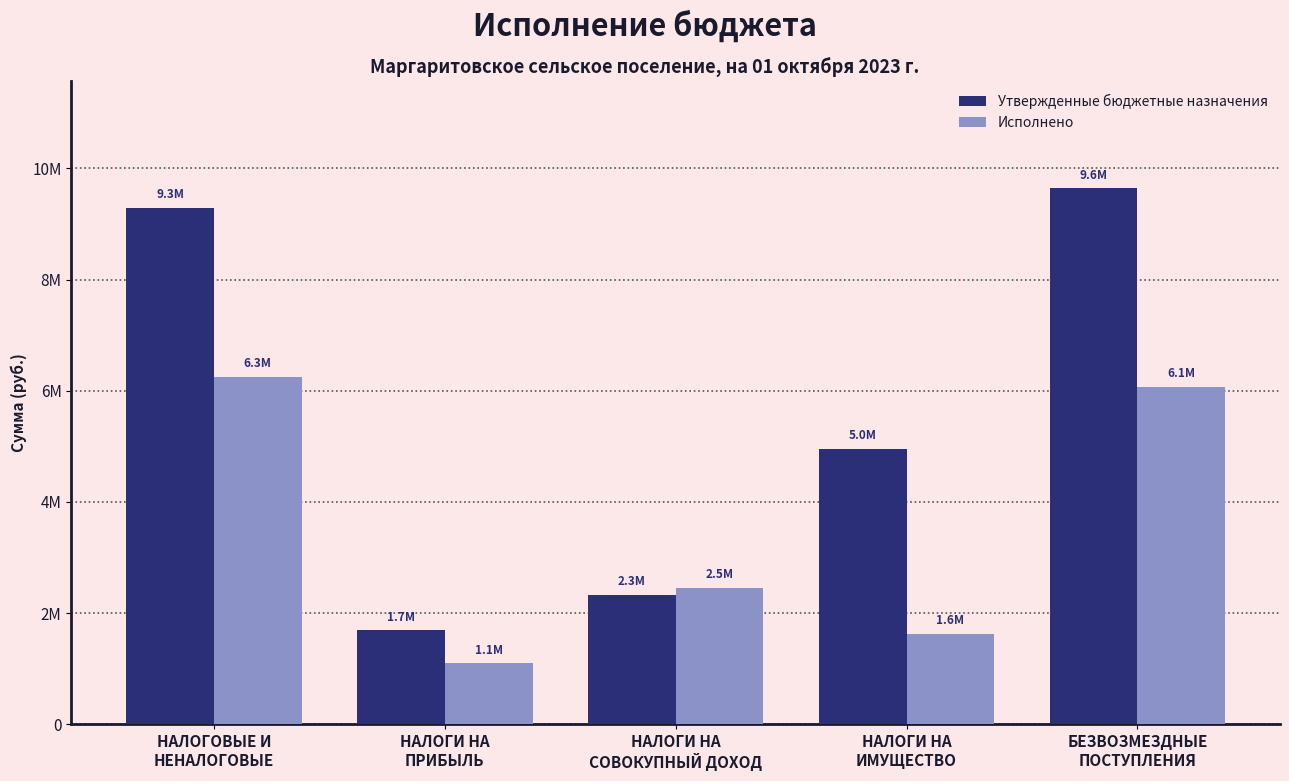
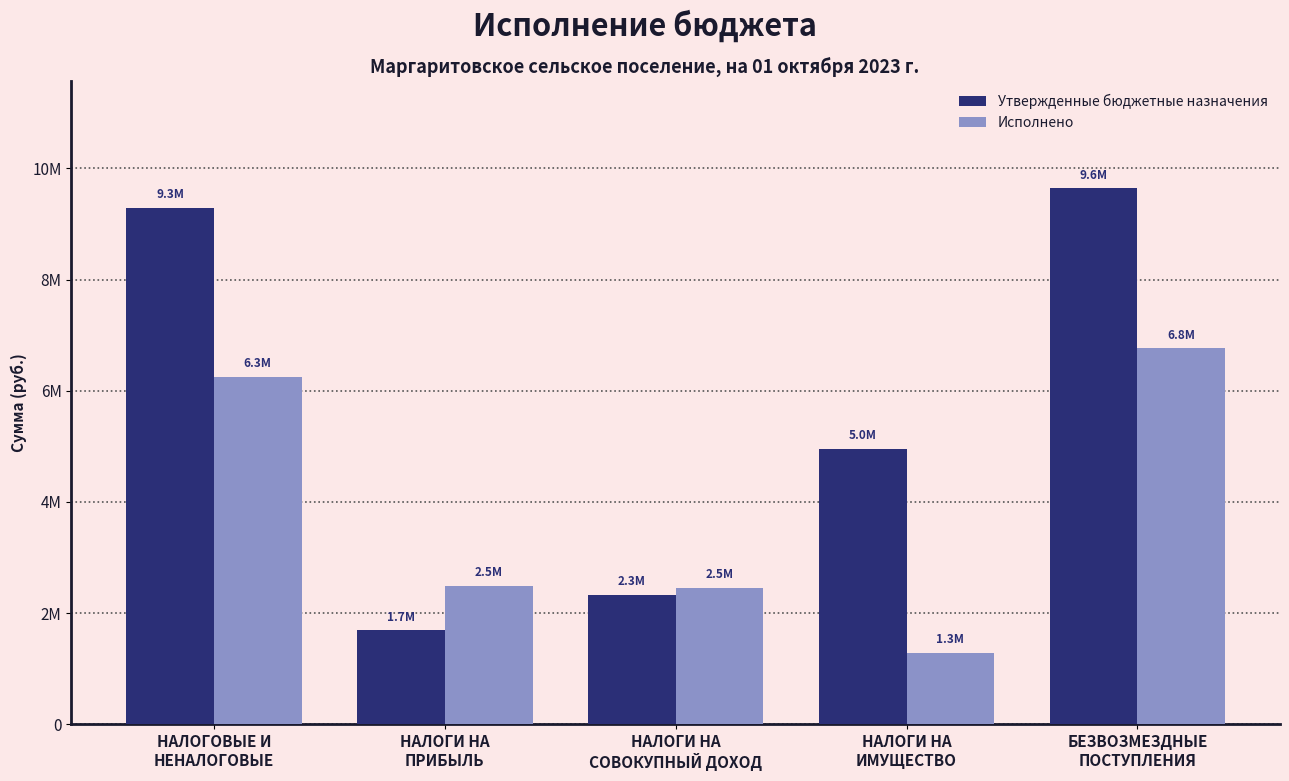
Исполнено, НАЛОГИ НА ПРИБЫЛЬ: 1.1M -> 2.5M
Исполнено, НАЛОГИ НА ИМУЩЕСТВО: 1.6M -> 1.3M
Исполнено, БЕЗВОЗМЕЗДНЫЕ ПОСТУПЛЕНИЯ: 6.1M -> 6.8M
